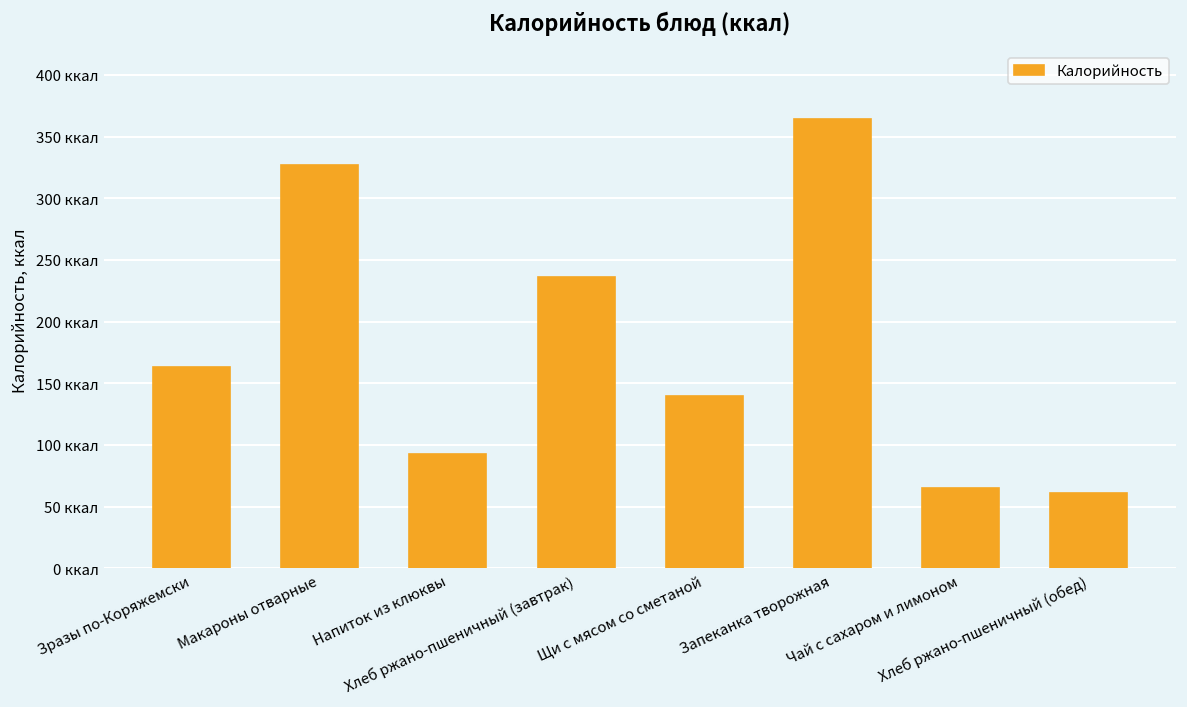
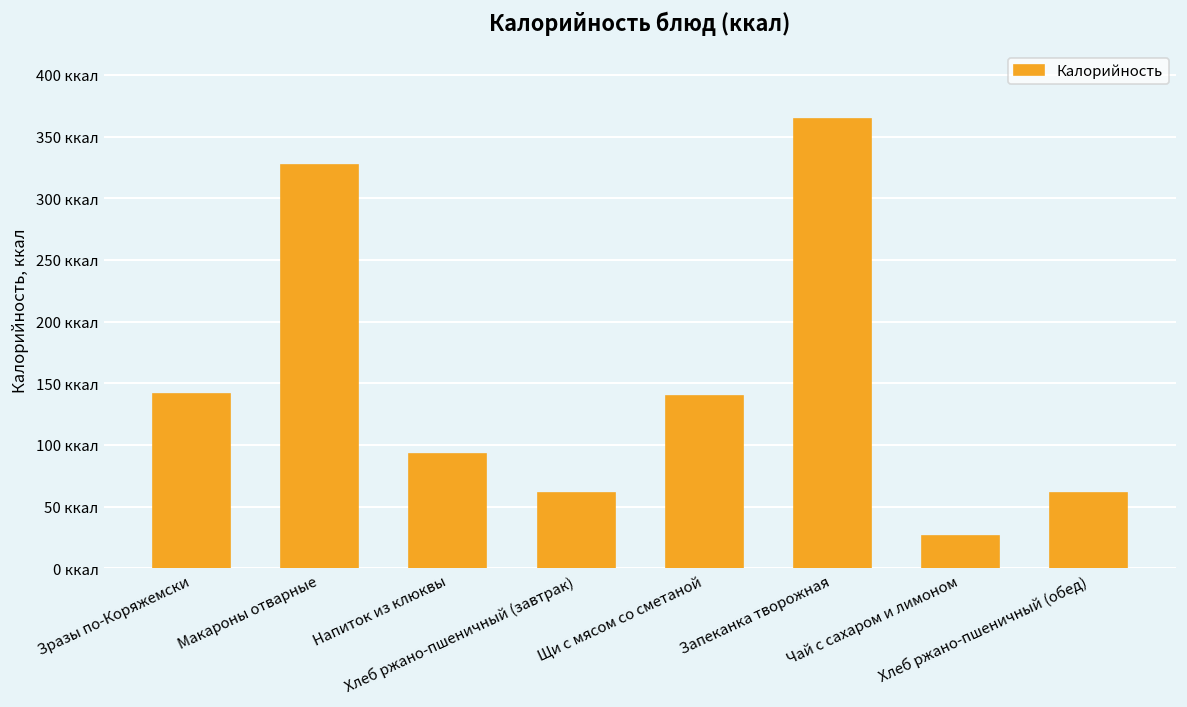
Зразы по-Коряжемски: 163 ккал -> 141 ккал
Хлеб ржано-пшеничный (завтрак): 236 ккал -> 61 ккал
Чай с сахаром и лимоном: 65 ккал -> 26 ккал
